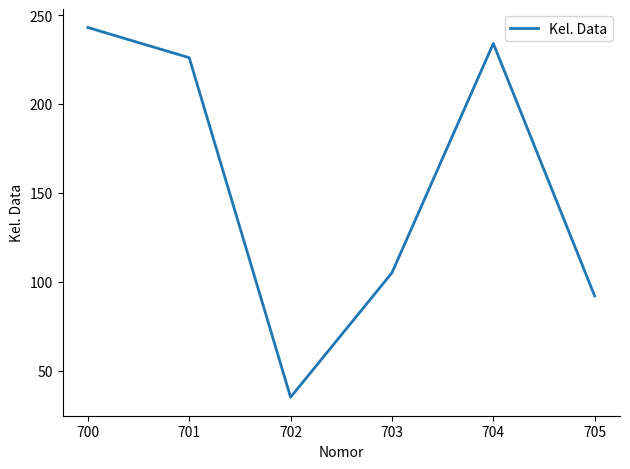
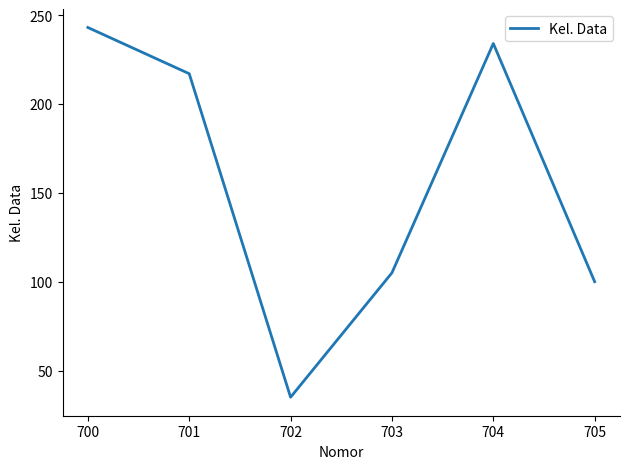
701: 226 -> 217
705: 92 -> 100
